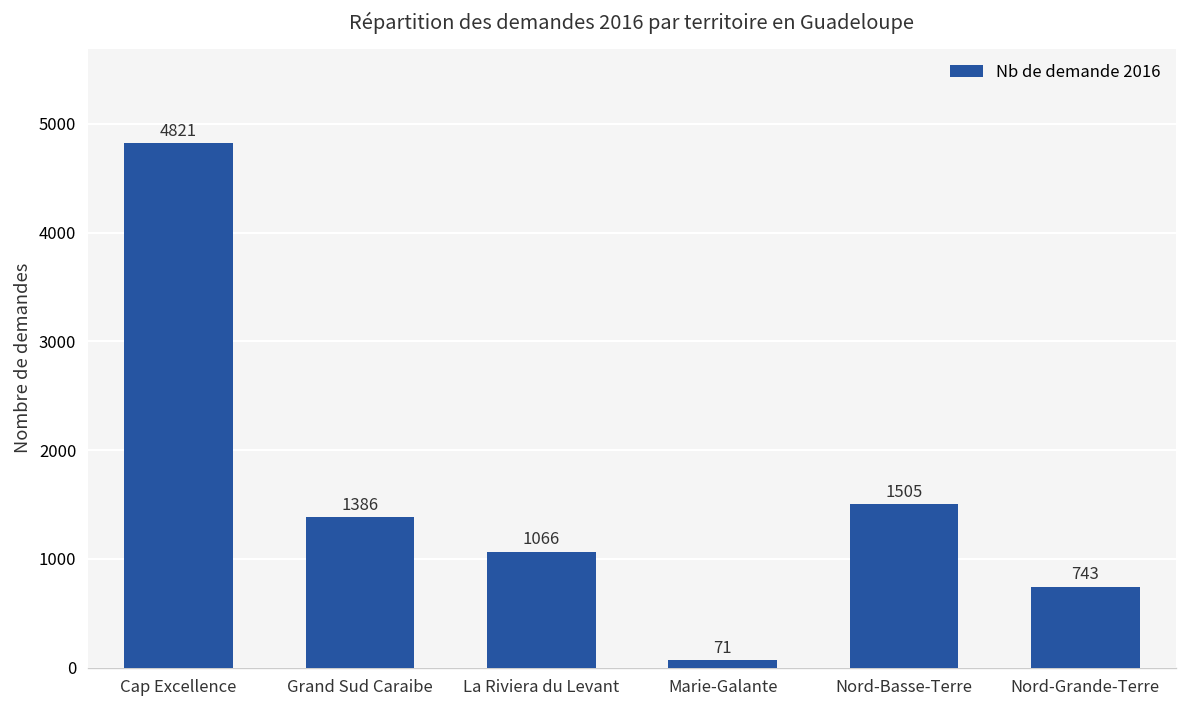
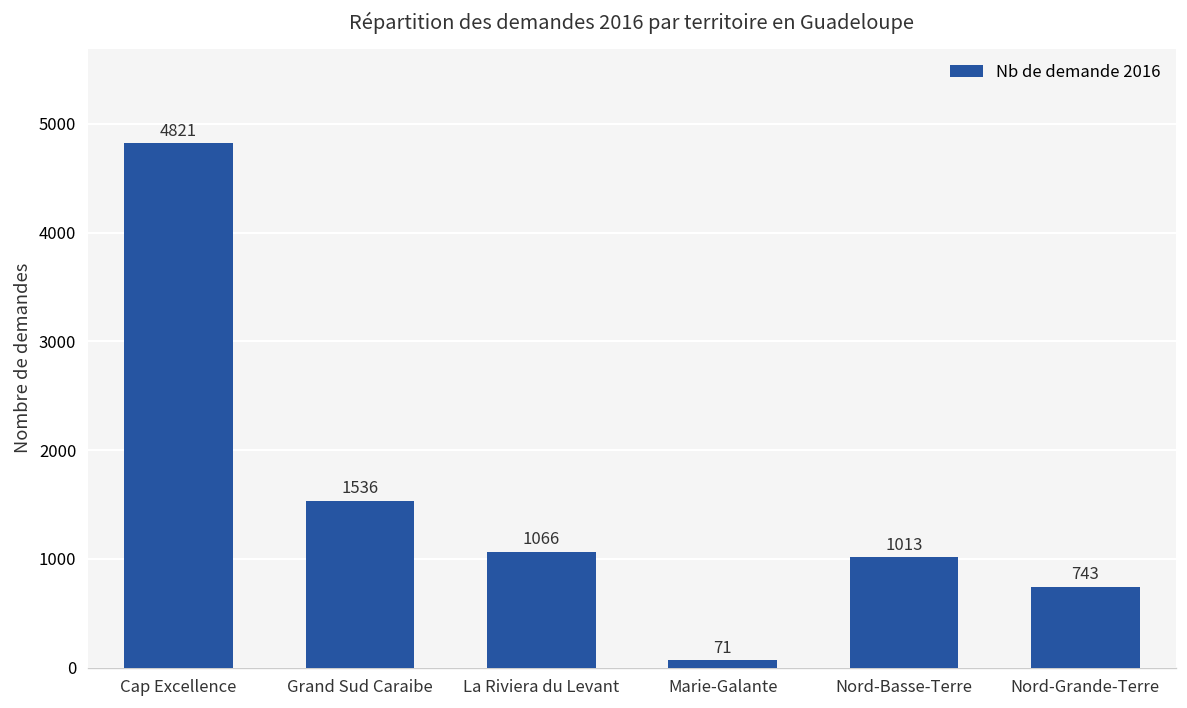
Grand Sud Caraibe: 1386 -> 1536
Nord-Basse-Terre: 1505 -> 1013
